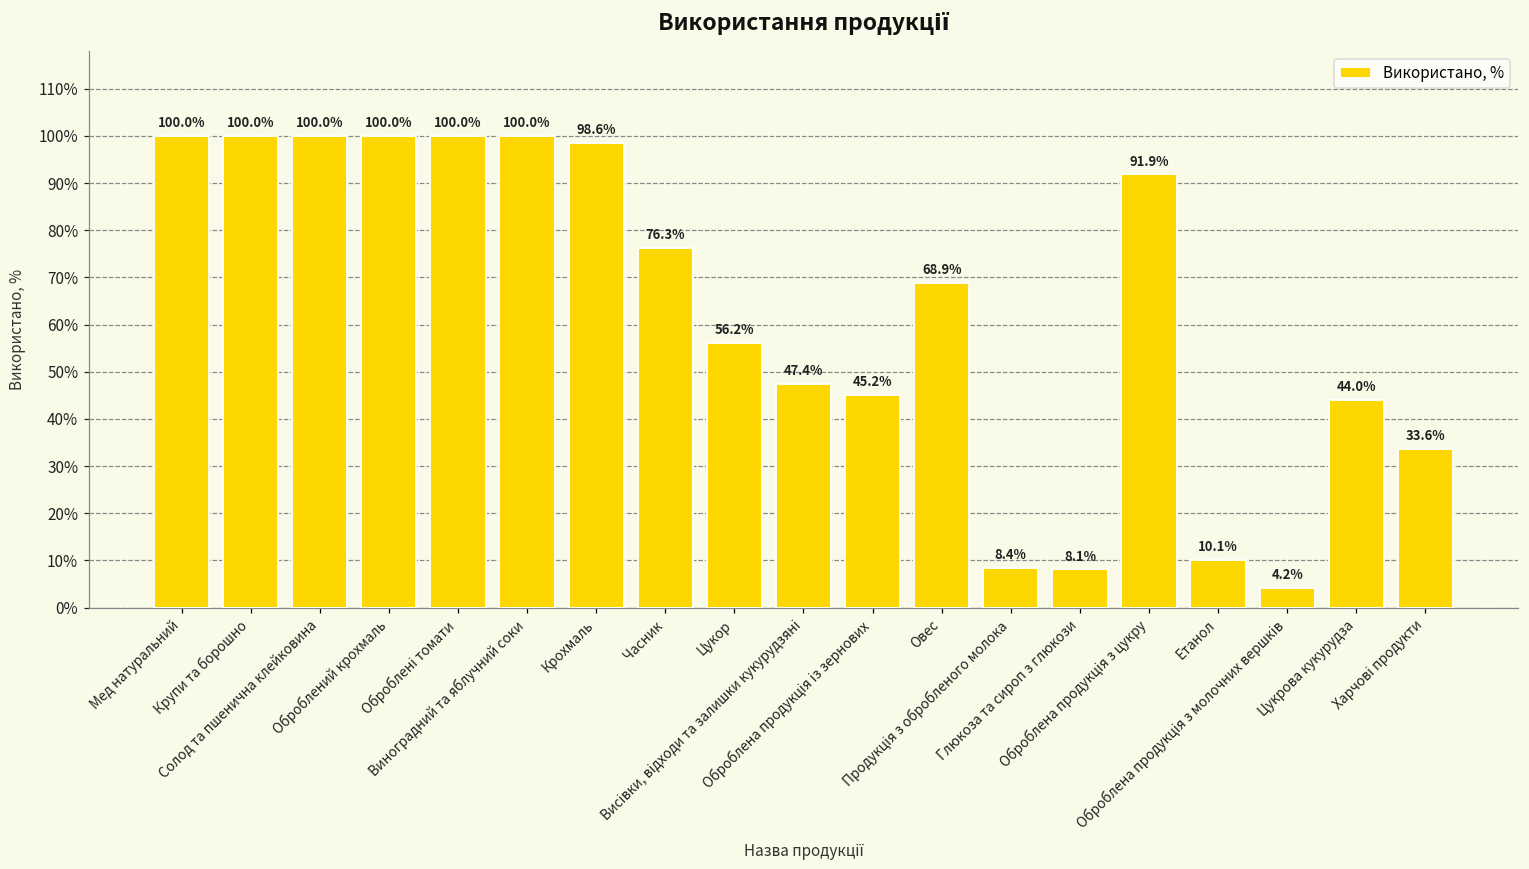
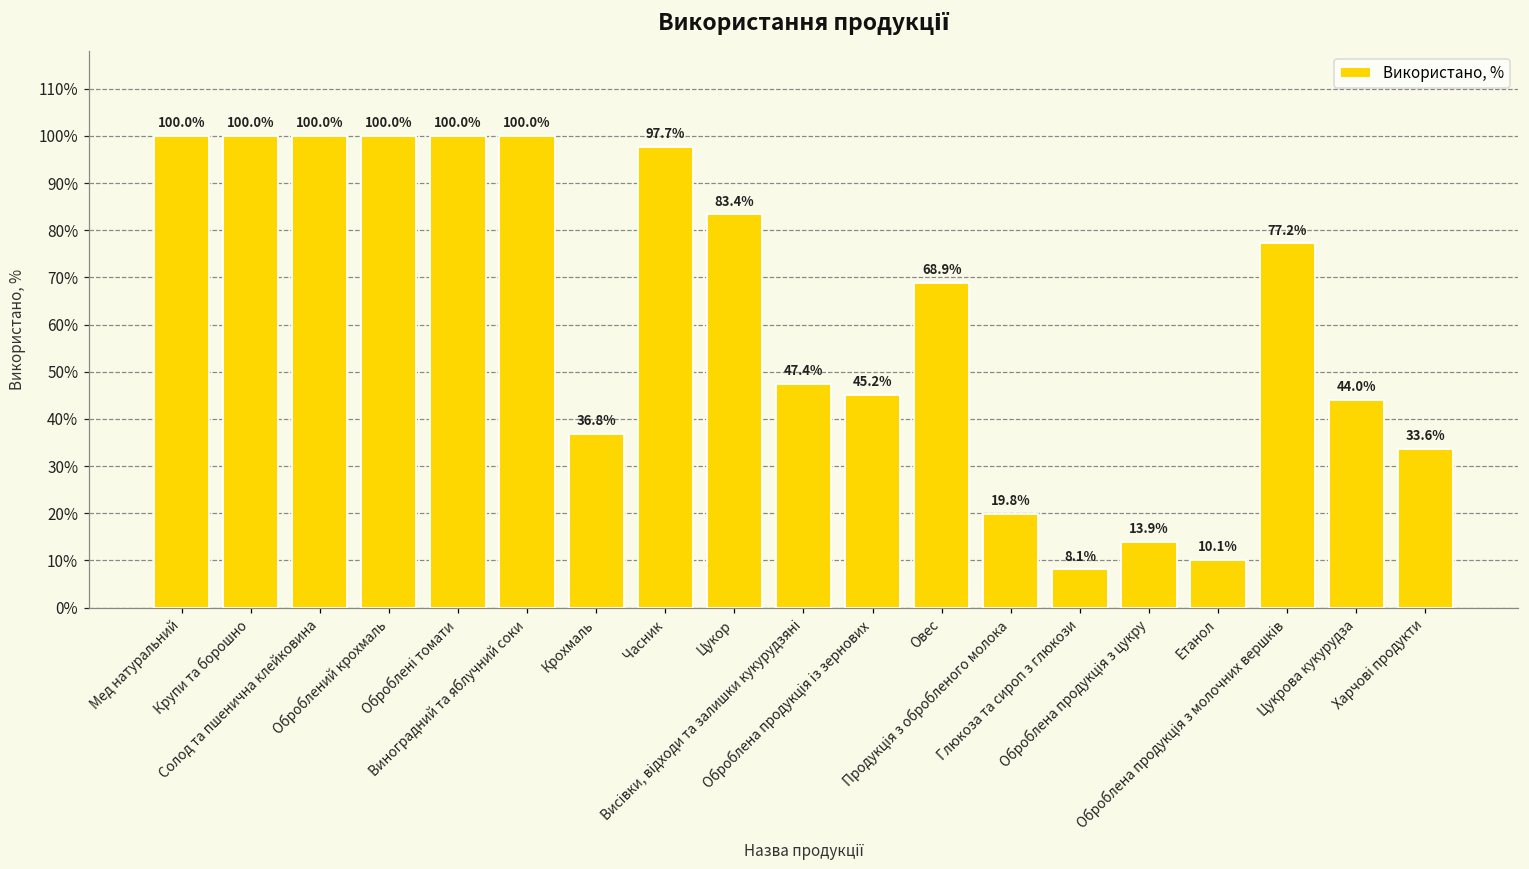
Крохмаль: 98.6% -> 36.8%
Часник: 76.3% -> 97.7%
Цукор: 56.2% -> 83.4%
Продукція з обробленого молока: 8.4% -> 19.8%
Оброблена продукція з цукру: 91.9% -> 13.9%
Оброблена продукція з молочних вершків: 4.2% -> 77.2%
